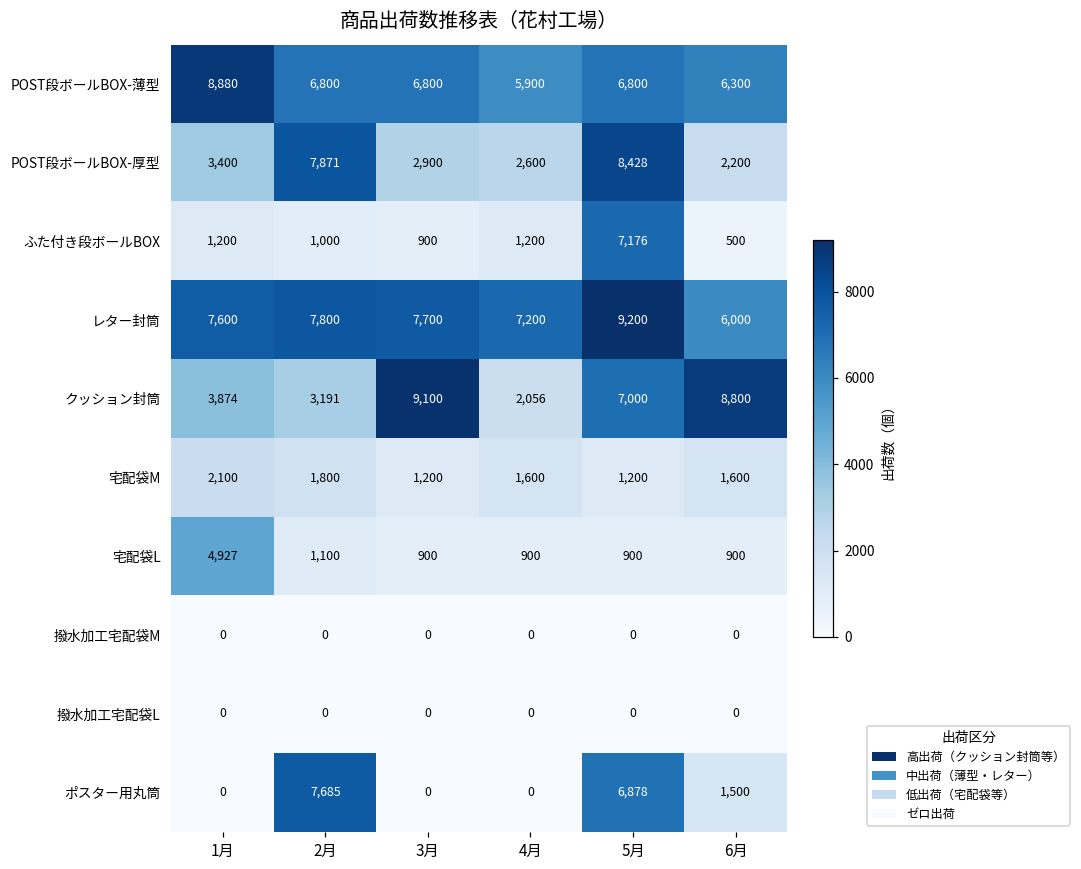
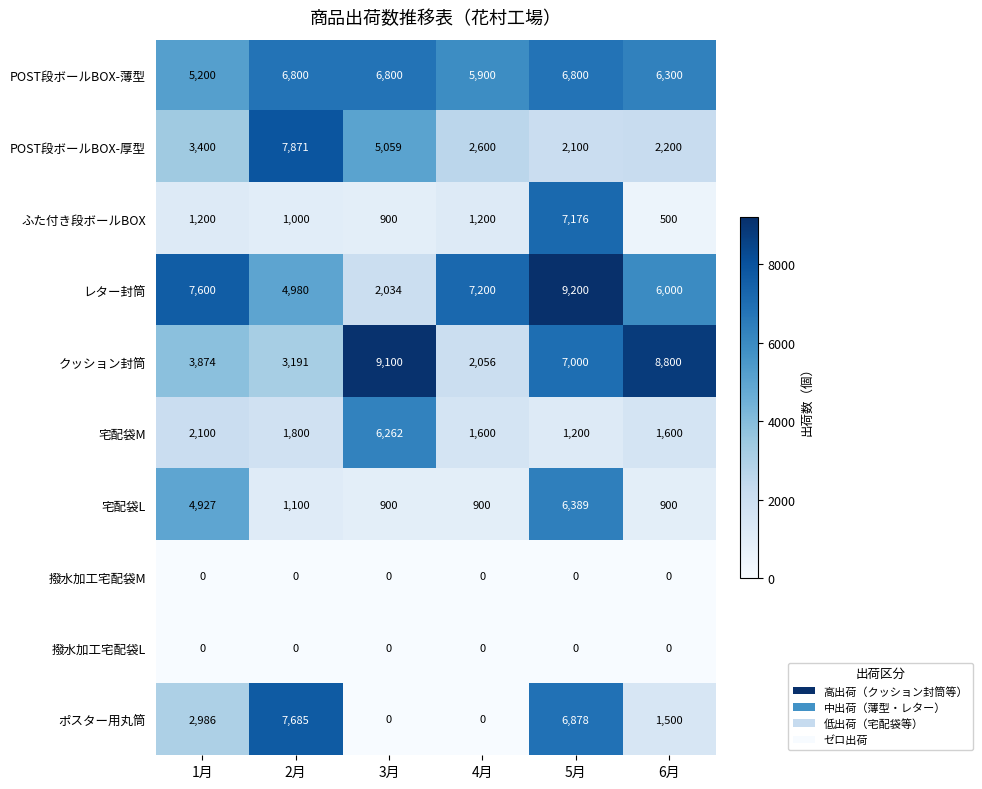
POST段ボールBOX-薄型, 1月: 8,880 -> 5,200
POST段ボールBOX-厚型, 3月: 2,900 -> 5,059
POST段ボールBOX-厚型, 5月: 8,428 -> 2,100
レター封筒, 2月: 7,800 -> 4,980
レター封筒, 3月: 7,700 -> 2,034
宅配袋M, 3月: 1,200 -> 6,262
宅配袋L, 5月: 900 -> 6,389
ポスター用丸筒, 1月: 0 -> 2,986
